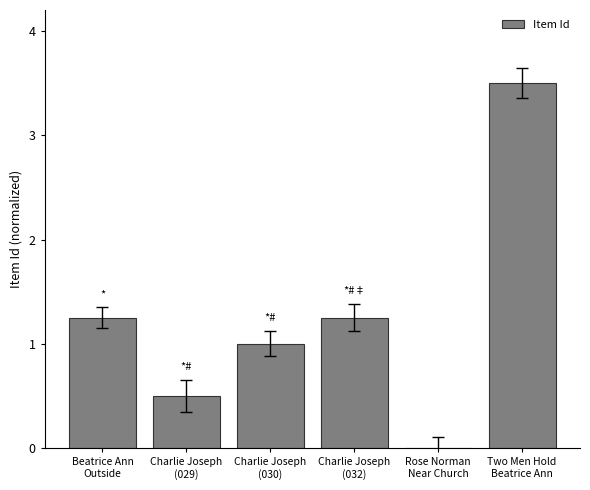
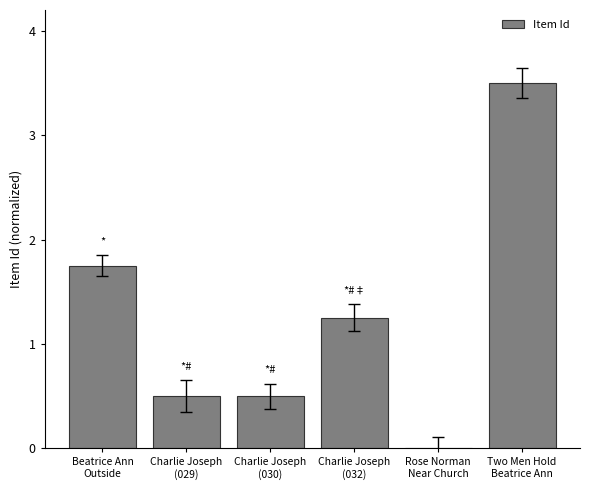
Item Id, Beatrice Ann Outside: 1.25 -> 1.75
Item Id, Charlie Joseph (030): 1.00 -> 0.50
